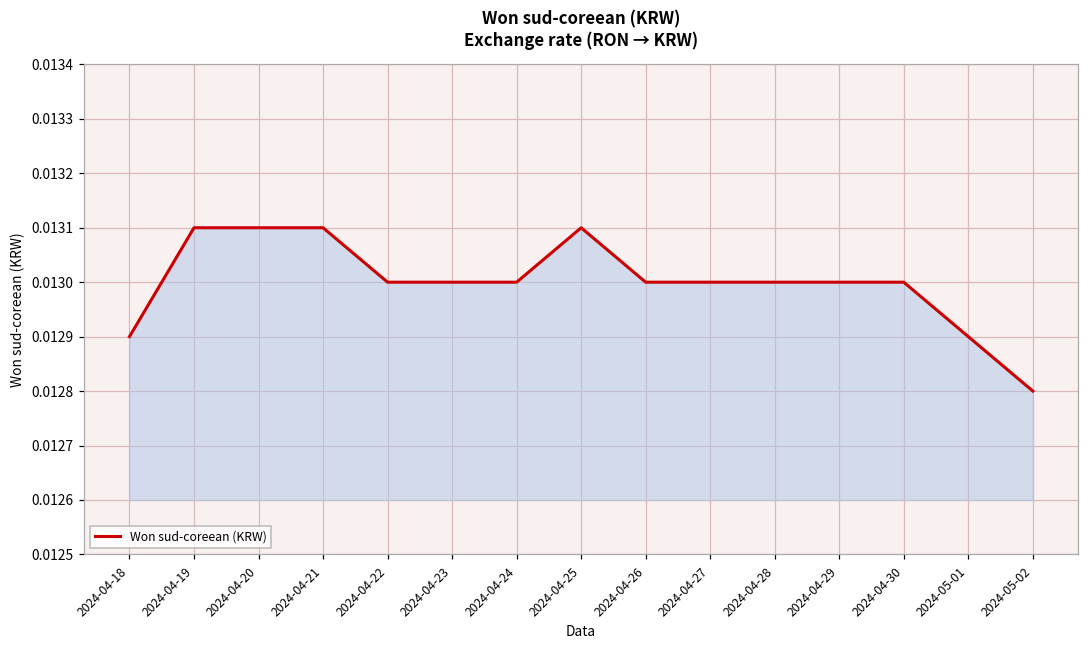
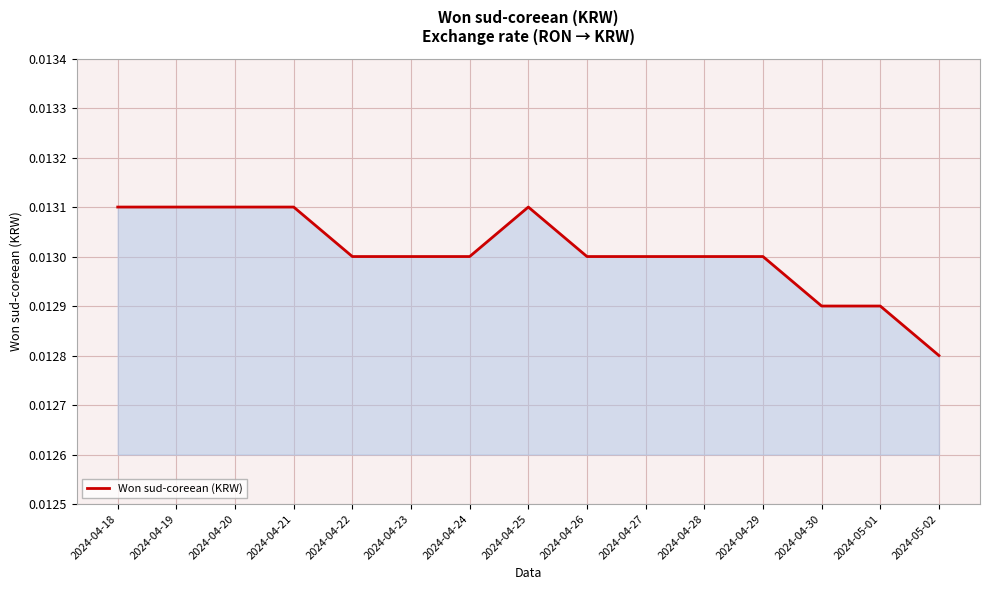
2024-04-18: 0.0129 -> 0.0131
2024-04-30: 0.0130 -> 0.0129
